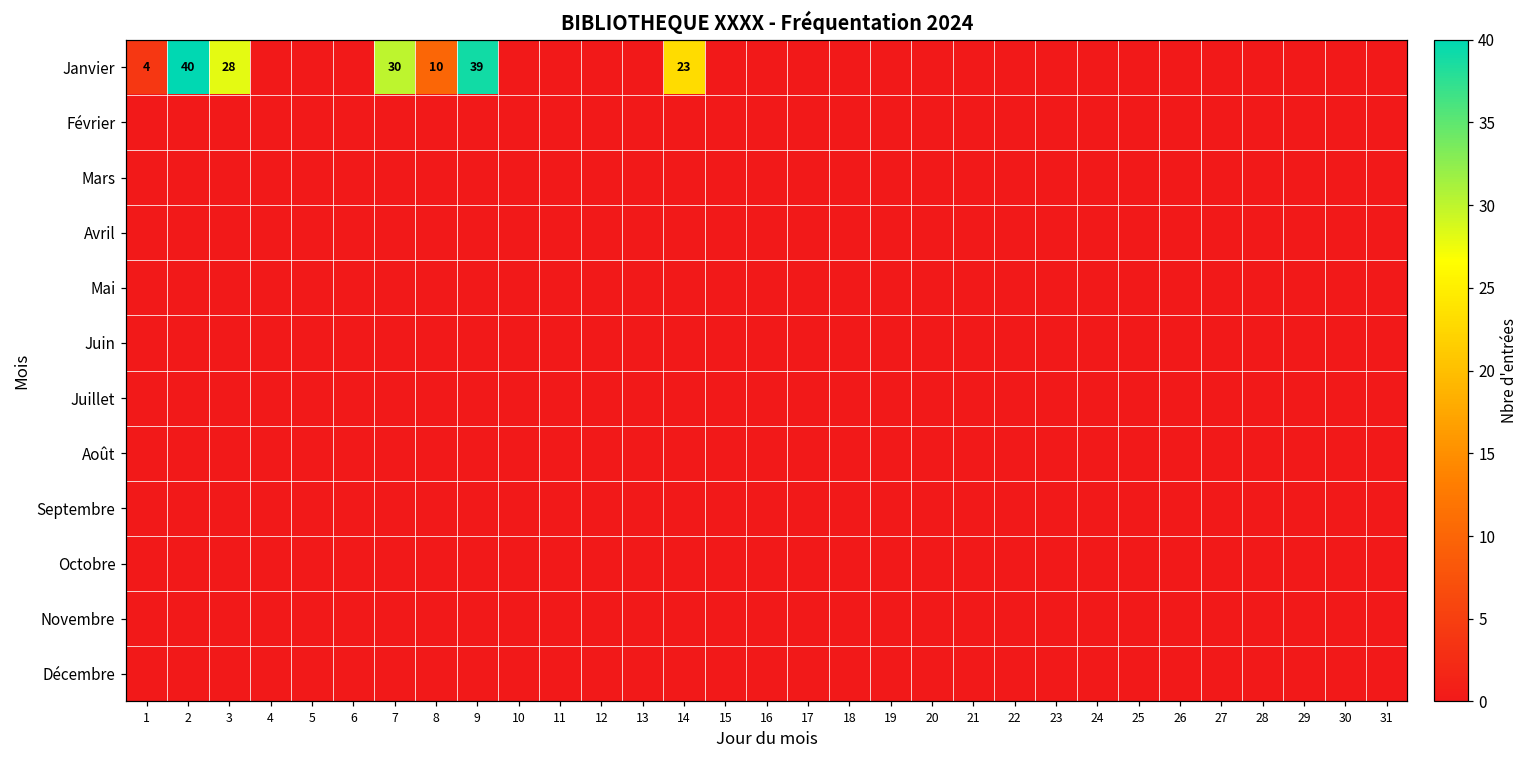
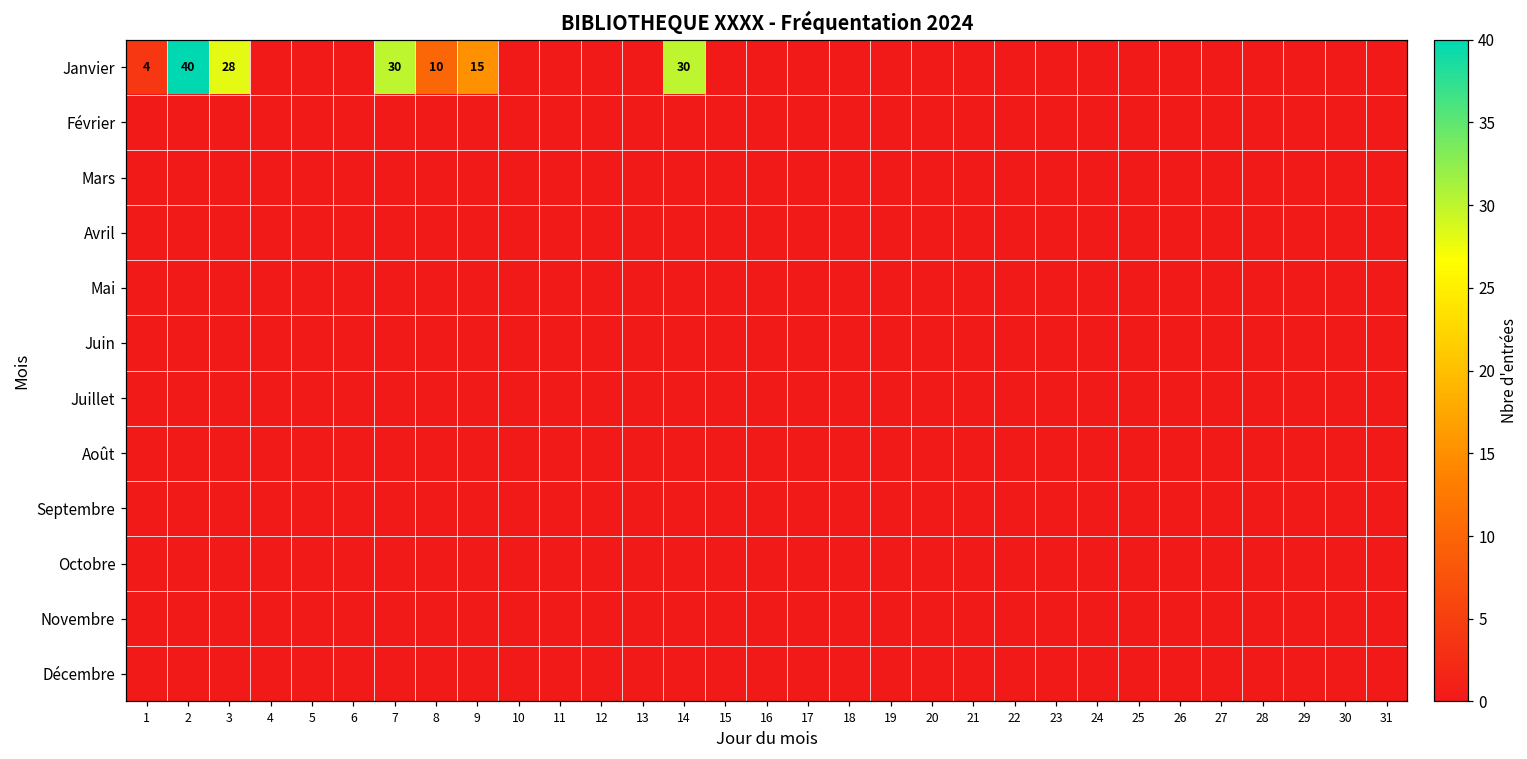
Janvier, 9: 39 -> 15
Janvier, 14: 23 -> 30
